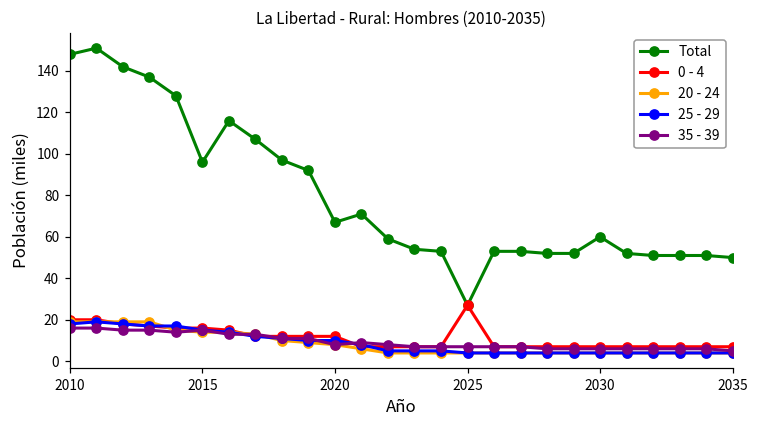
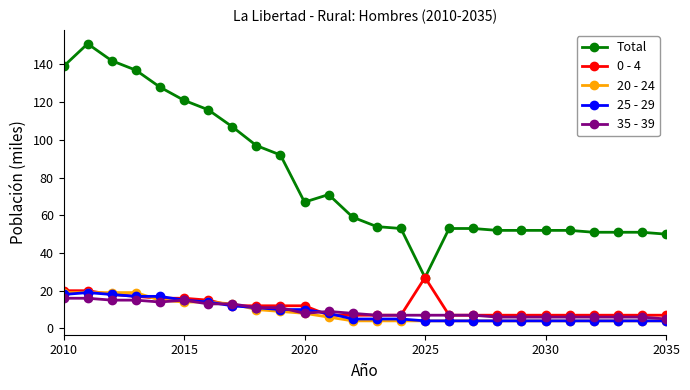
Total, 2010: 148 -> 139
Total, 2015: 96 -> 121
Total, 2030: 60 -> 52
